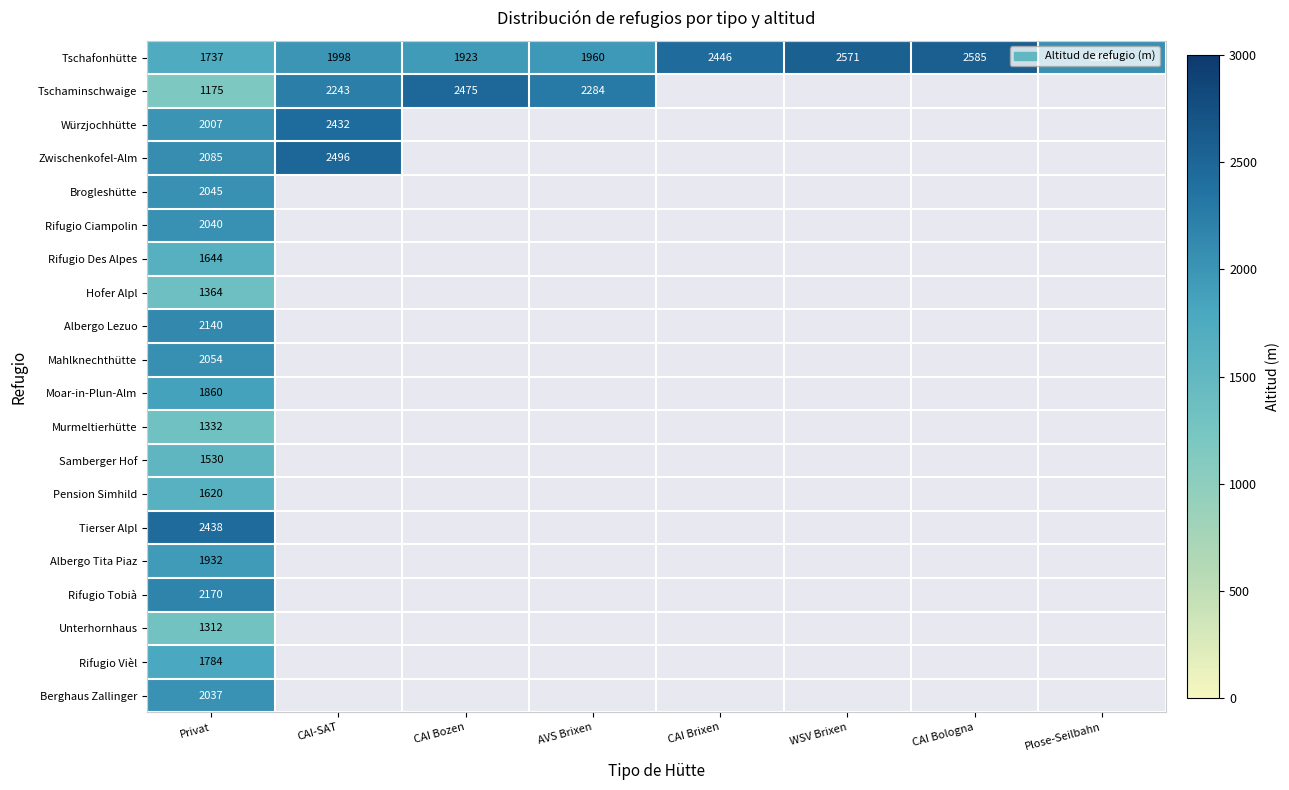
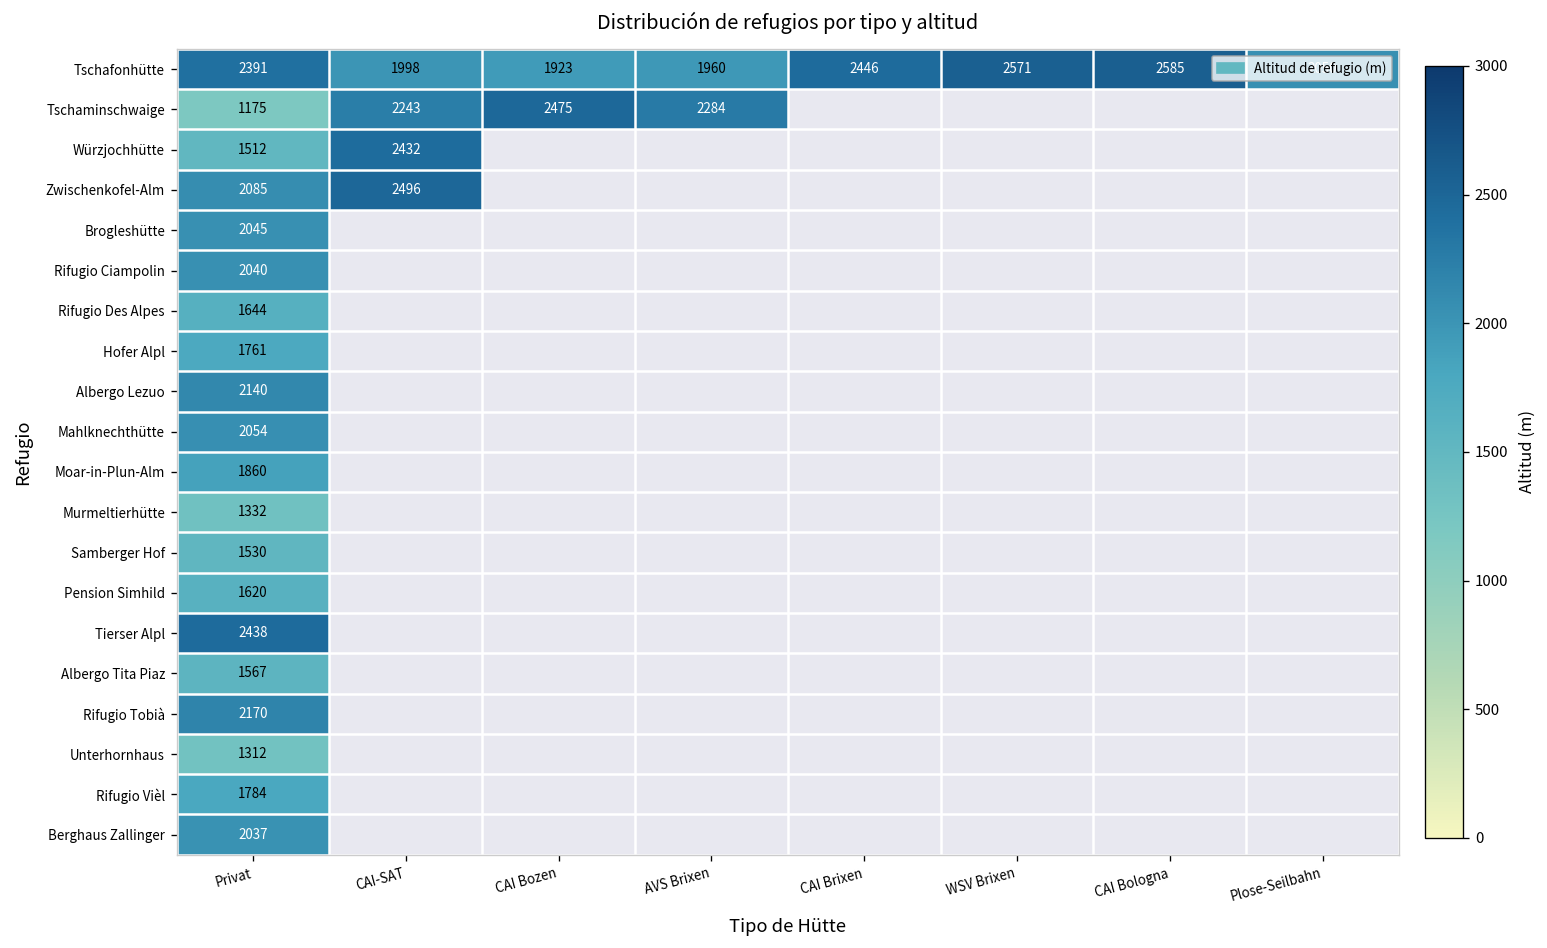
Tschafonhütte, Privat: 1737 -> 2391
Würzjochhütte, Privat: 2007 -> 1512
Hofer Alpl, Privat: 1364 -> 1761
Albergo Tita Piaz, Privat: 1932 -> 1567
